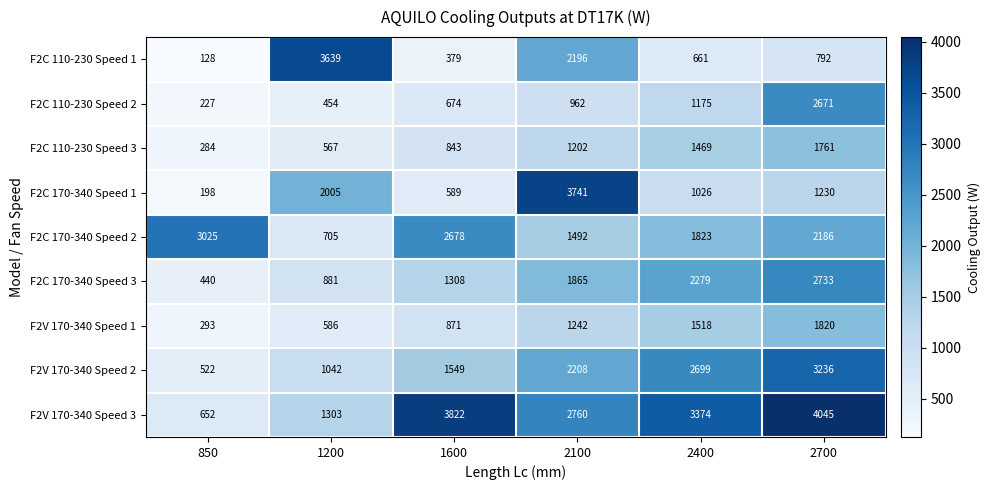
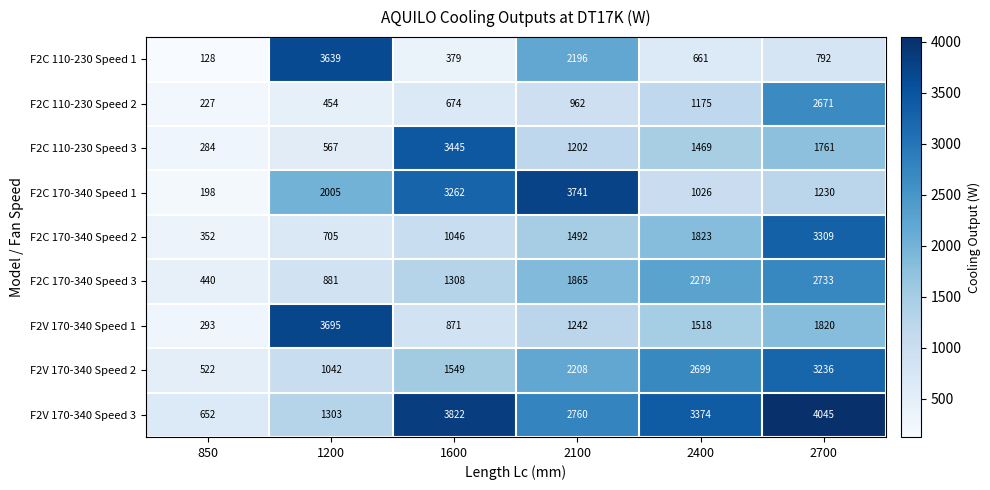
F2C 110-230 Speed 3, 1600: 843 -> 3445
F2C 170-340 Speed 1, 1600: 589 -> 3262
F2C 170-340 Speed 2, 850: 3025 -> 352
F2C 170-340 Speed 2, 1600: 2678 -> 1046
F2C 170-340 Speed 2, 2700: 2186 -> 3309
F2V 170-340 Speed 1, 1200: 586 -> 3695
